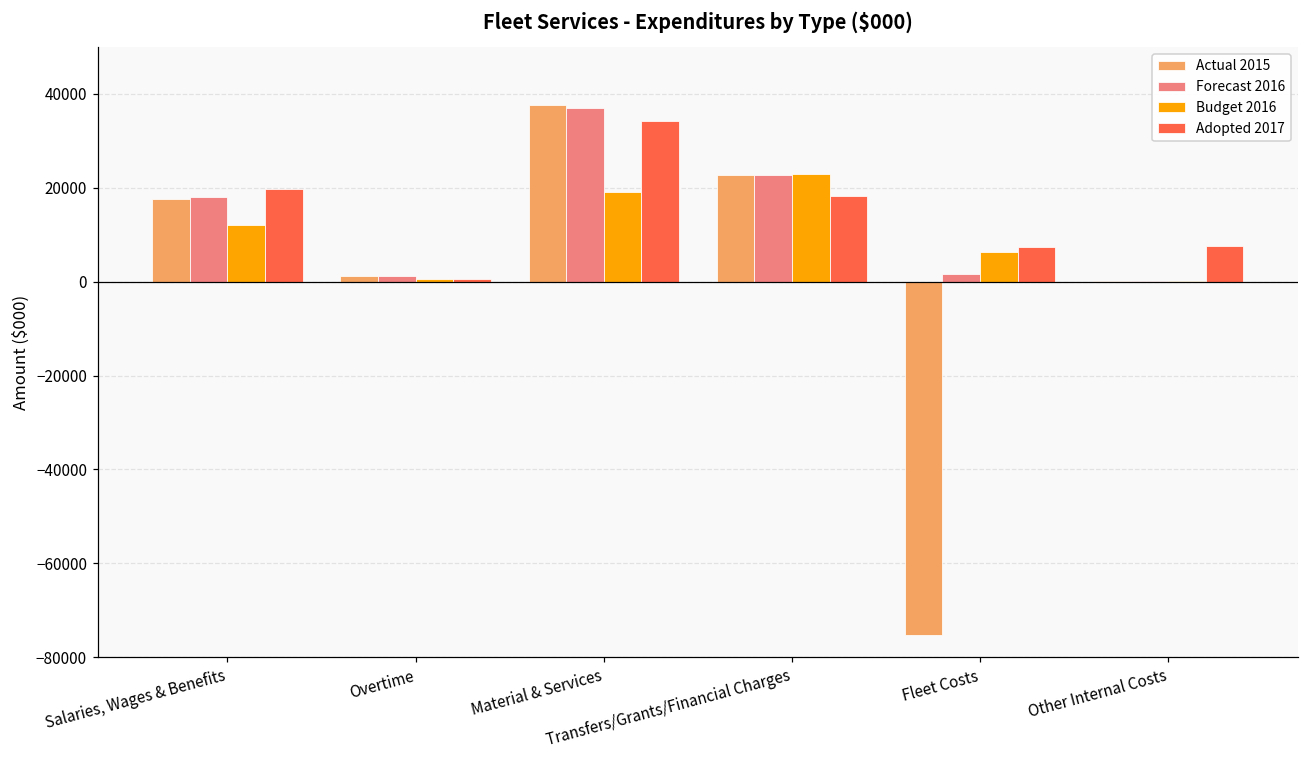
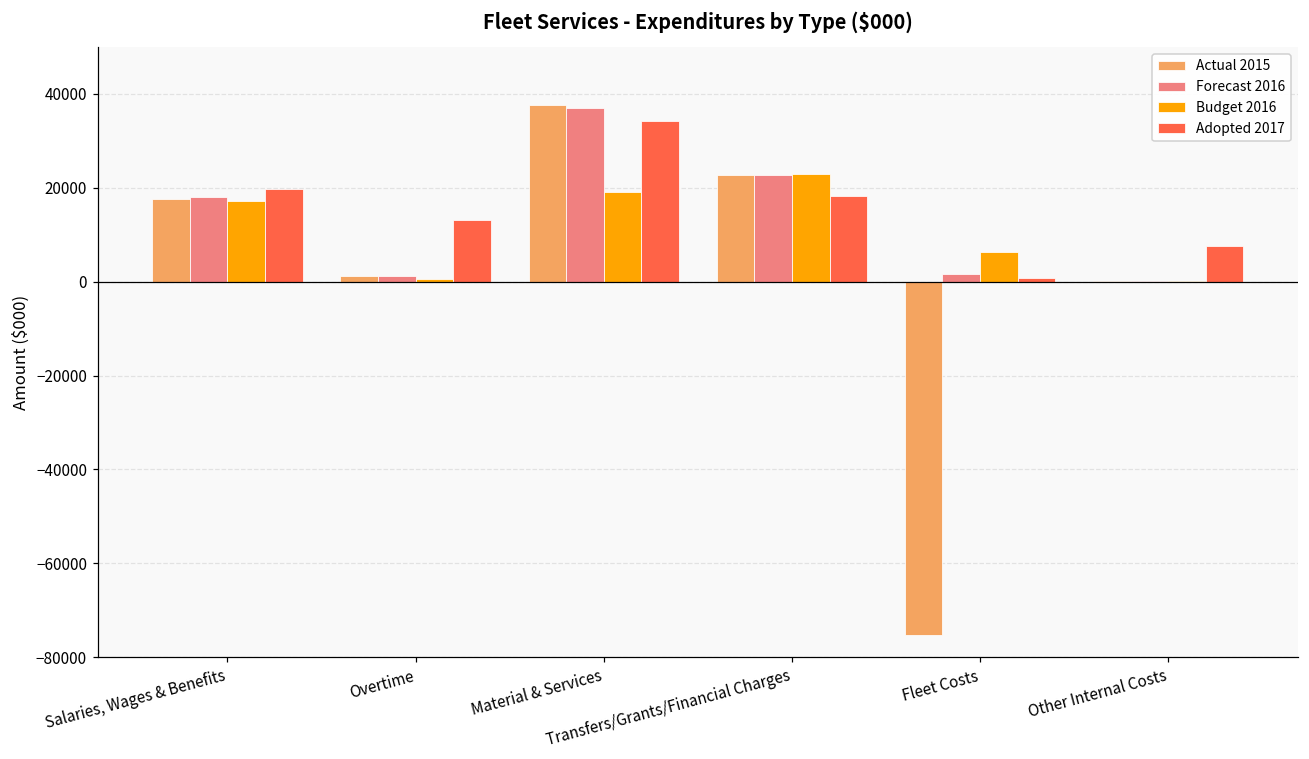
Budget 2016, Salaries, Wages & Benefits: 12000 -> 17000
Adopted 2017, Overtime: 1000 -> 13000
Adopted 2017, Fleet Costs: 7000 -> 1000
